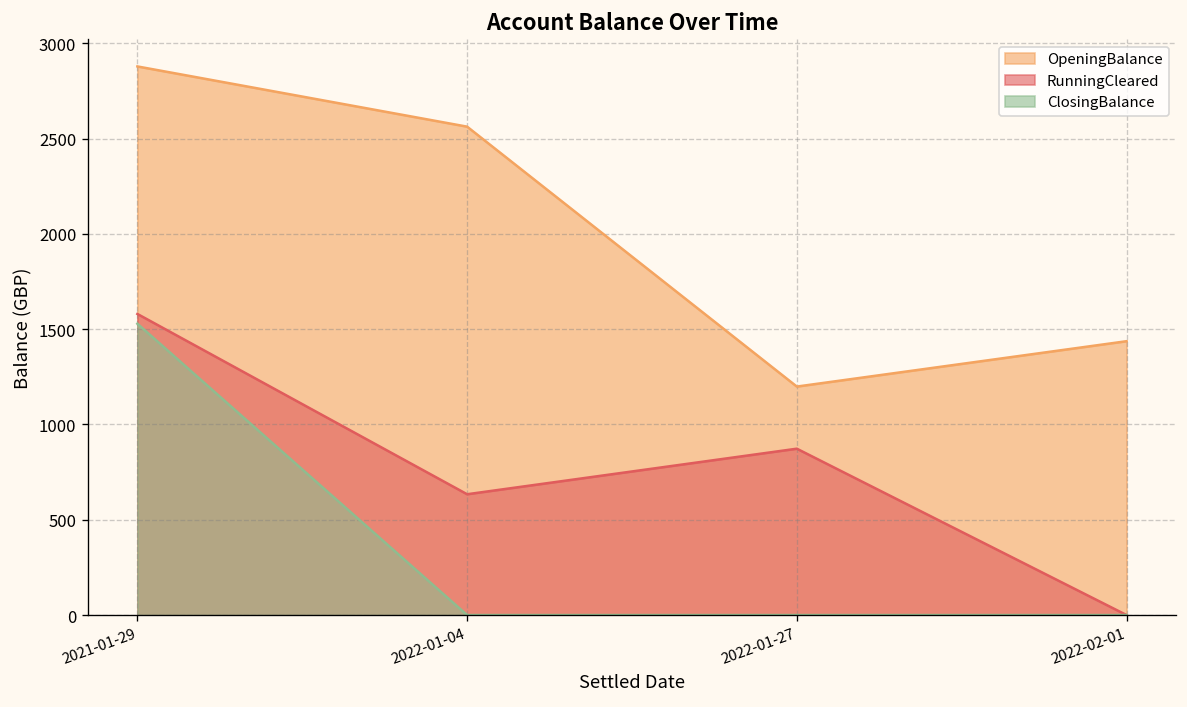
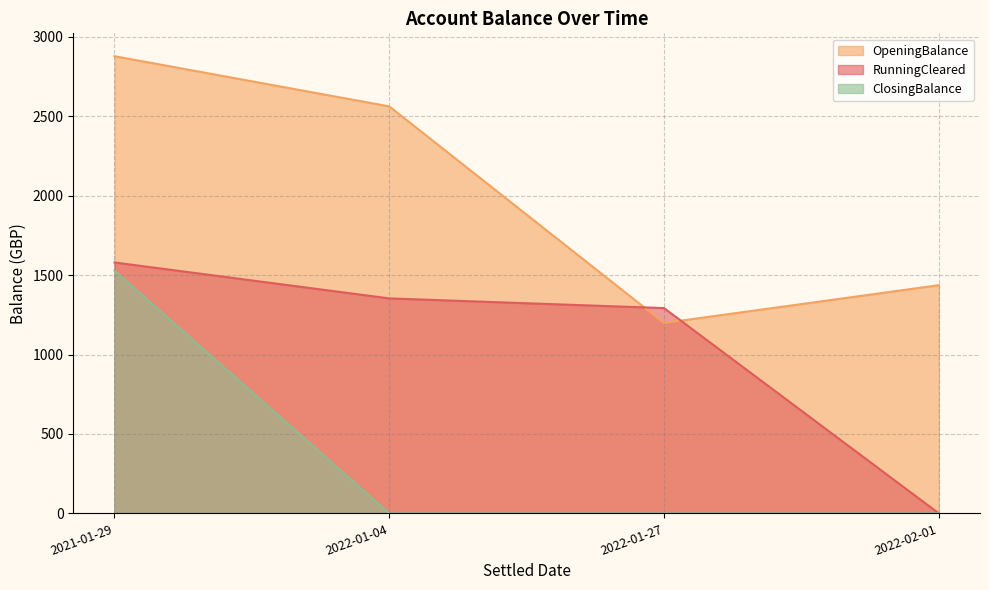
RunningCleared, 2022-01-04: 630 -> 1350
RunningCleared, 2022-01-27: 870 -> 1290
